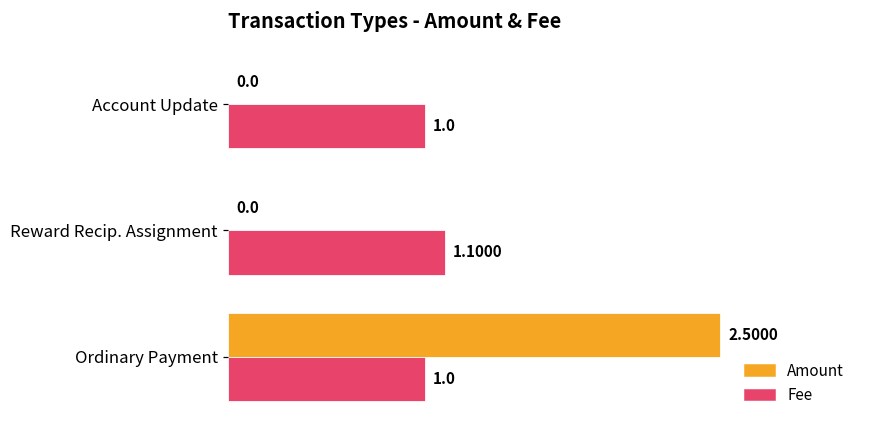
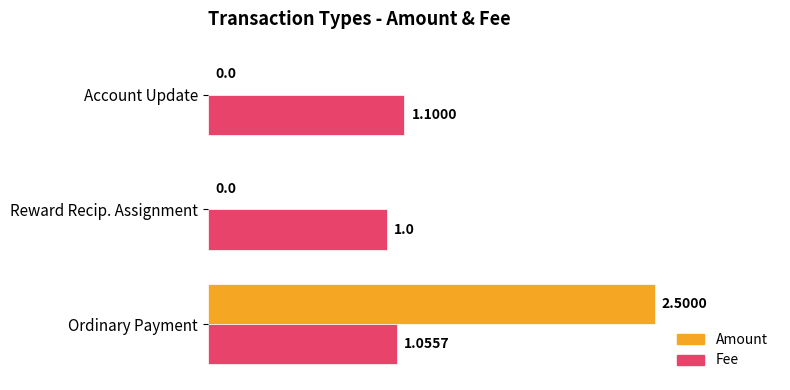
Fee, Account Update: 1.0 -> 1.1000
Fee, Reward Recip. Assignment: 1.1000 -> 1.0
Fee, Ordinary Payment: 1.0 -> 1.0557
